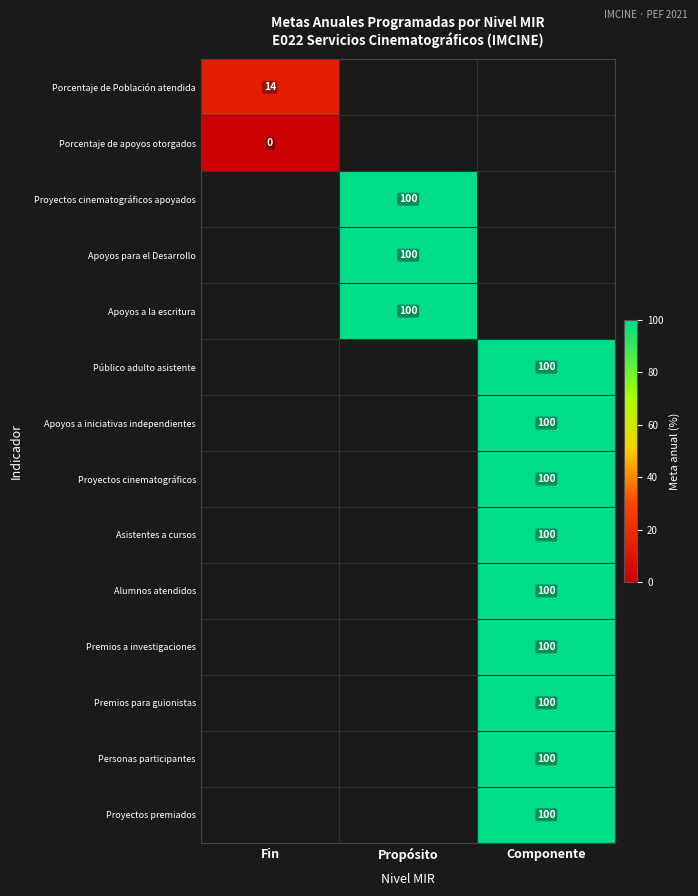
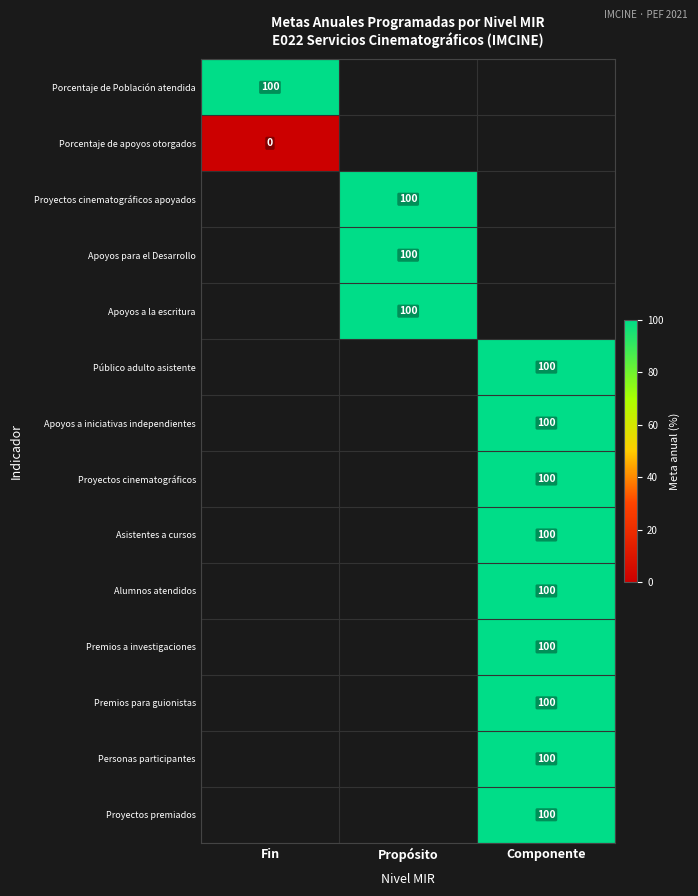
Porcentaje de Población atendida, Fin: 14 -> 100
